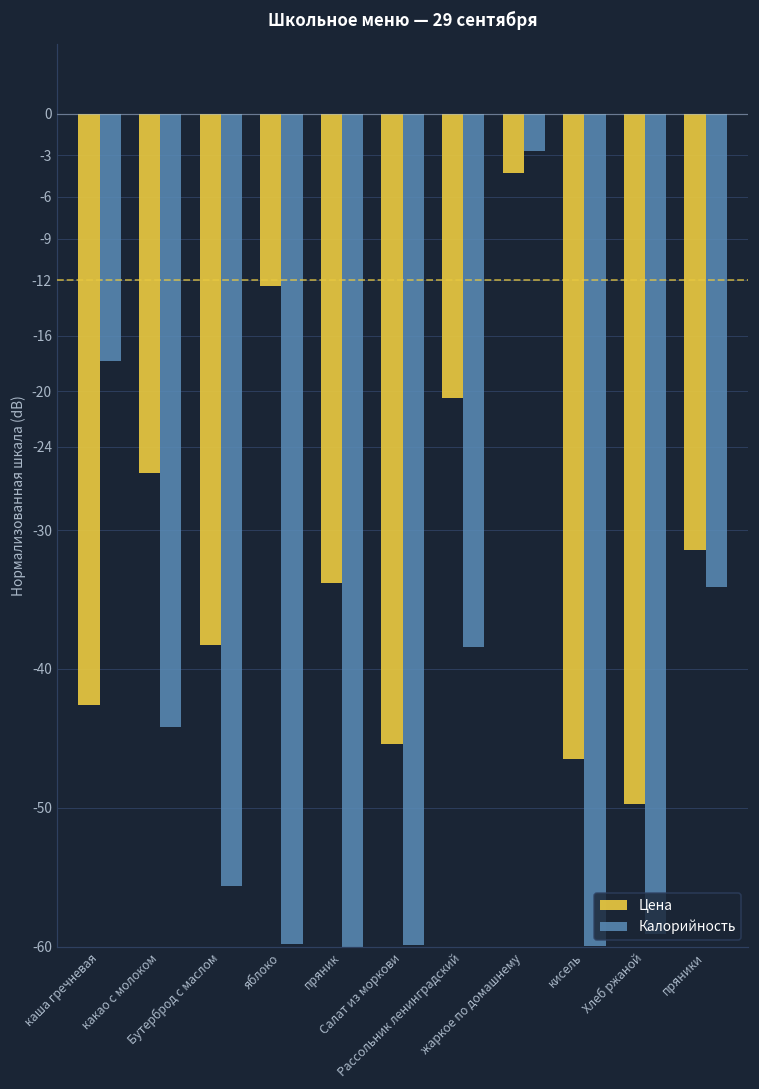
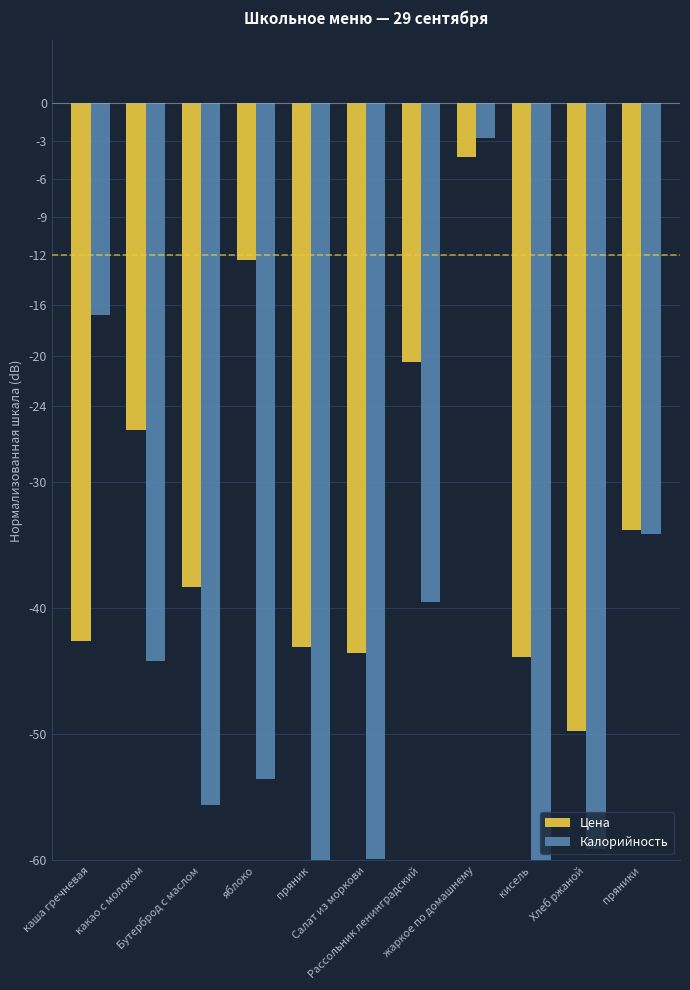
Калорийность, каша гречневая: -17.8 -> -16.8
Калорийность, яблоко: -59.8 -> -53.6
Цена, пряник: -33.8 -> -43.1
Цена, Салат из моркови: -45.4 -> -43.5
Калорийность, Рассольник ленинградский: -38.5 -> -39.5
Цена, кисель: -46.5 -> -43.9
Цена, пряники: -31.4 -> -33.8
